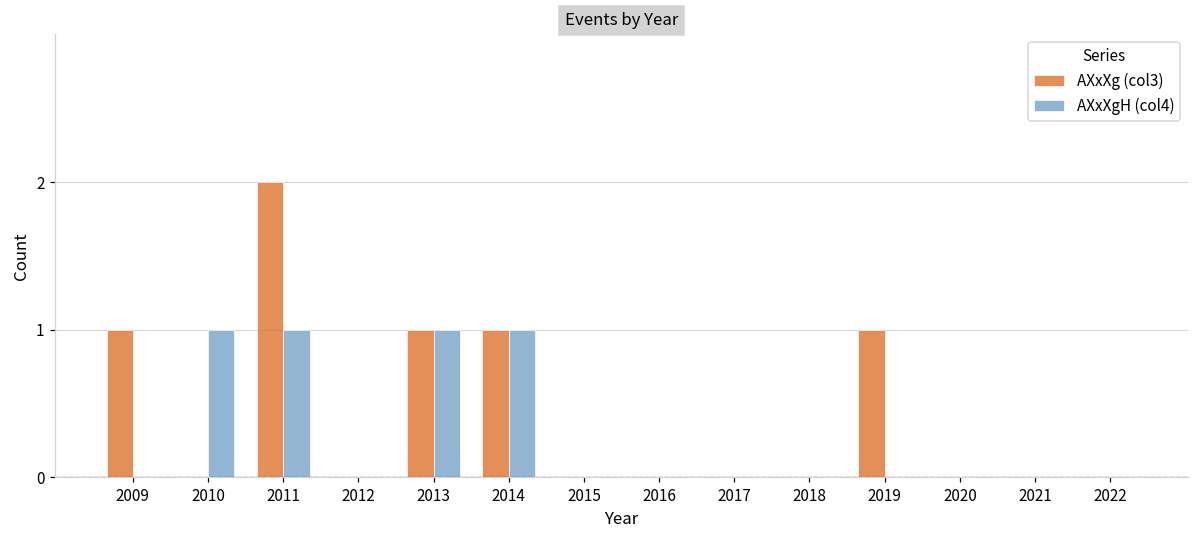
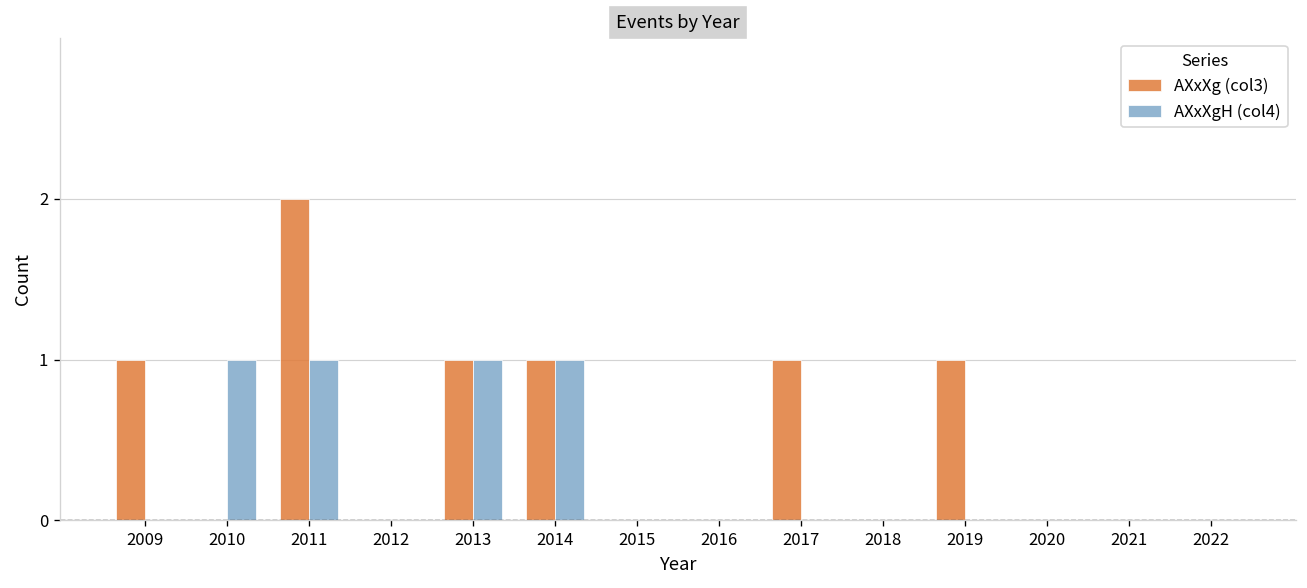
AXxXg (col3), 2017: 0 -> 1
